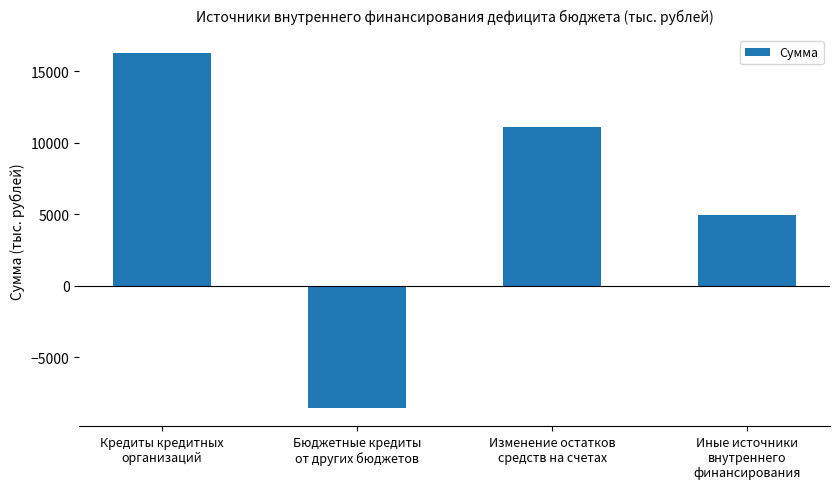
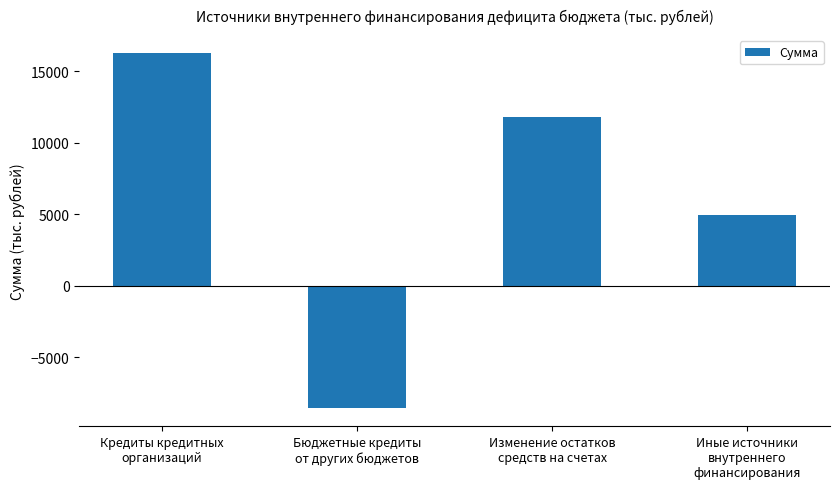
Изменение остатков средств на счетах: 11100 -> 11800
